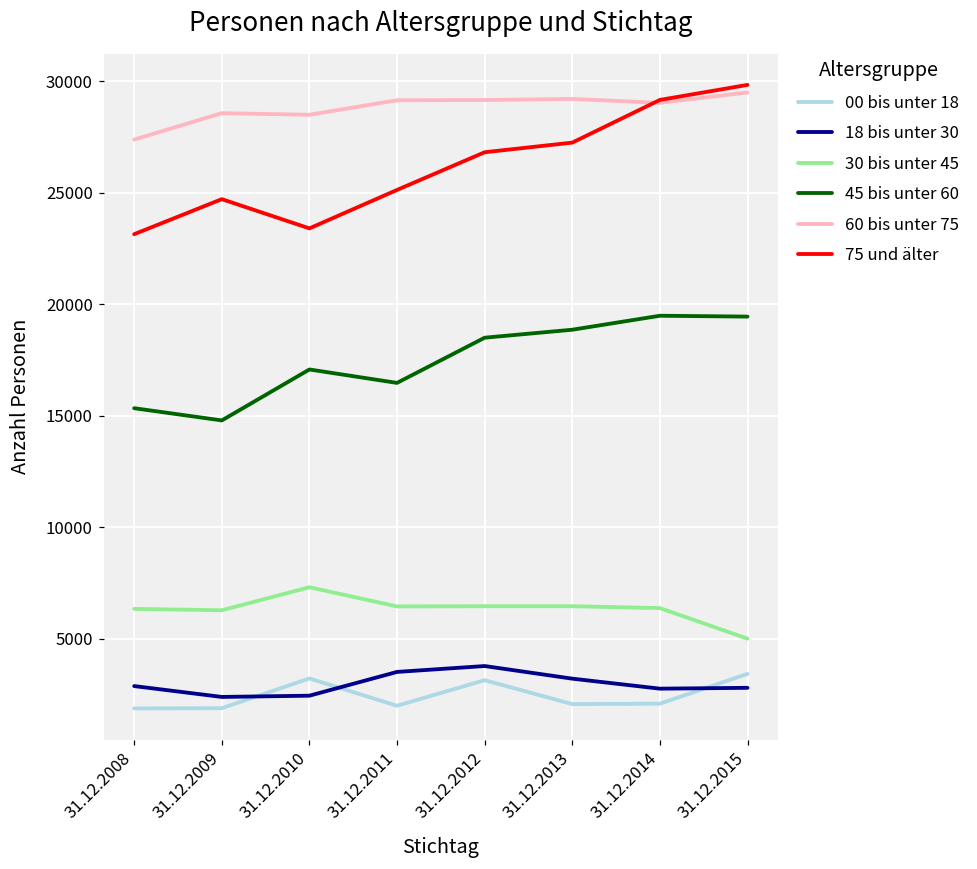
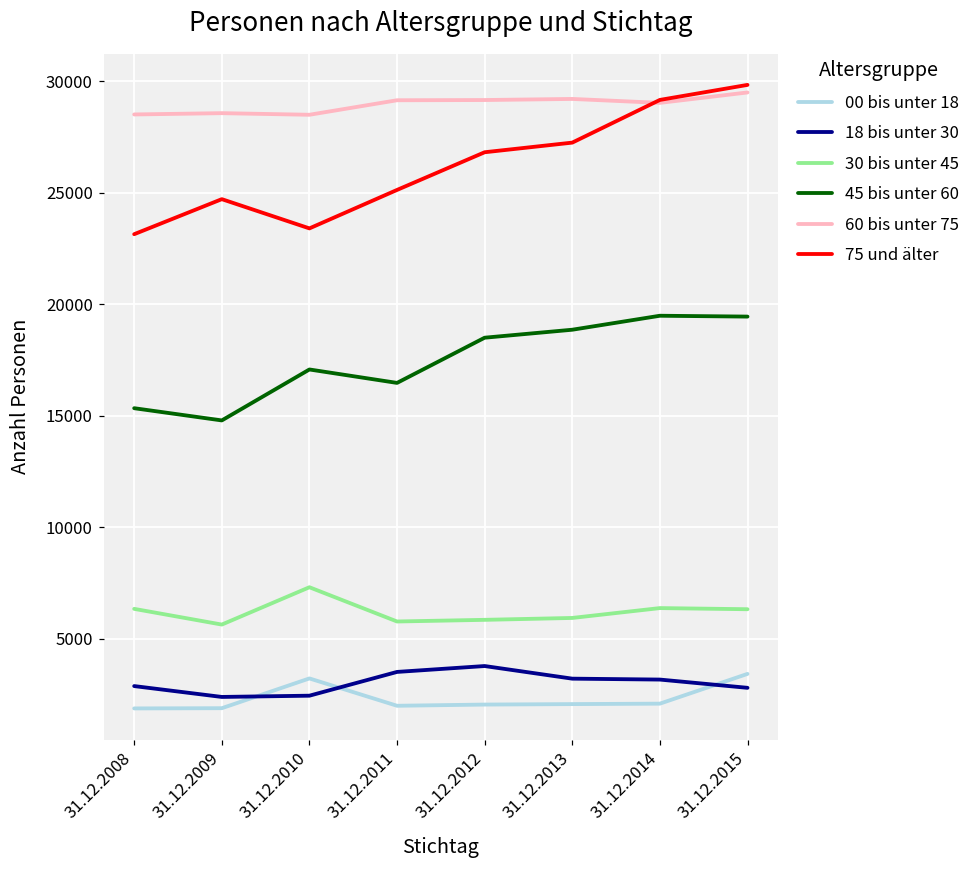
60 bis unter 75, 31.12.2008: 27400 -> 28500
30 bis unter 45, 31.12.2009: 6300 -> 5600
30 bis unter 45, 31.12.2011: 6500 -> 5800
00 bis unter 18, 31.12.2012: 3100 -> 2100
30 bis unter 45, 31.12.2012: 6500 -> 5900
30 bis unter 45, 31.12.2013: 6500 -> 5900
18 bis unter 30, 31.12.2014: 2800 -> 3200
30 bis unter 45, 31.12.2015: 5000 -> 6300
